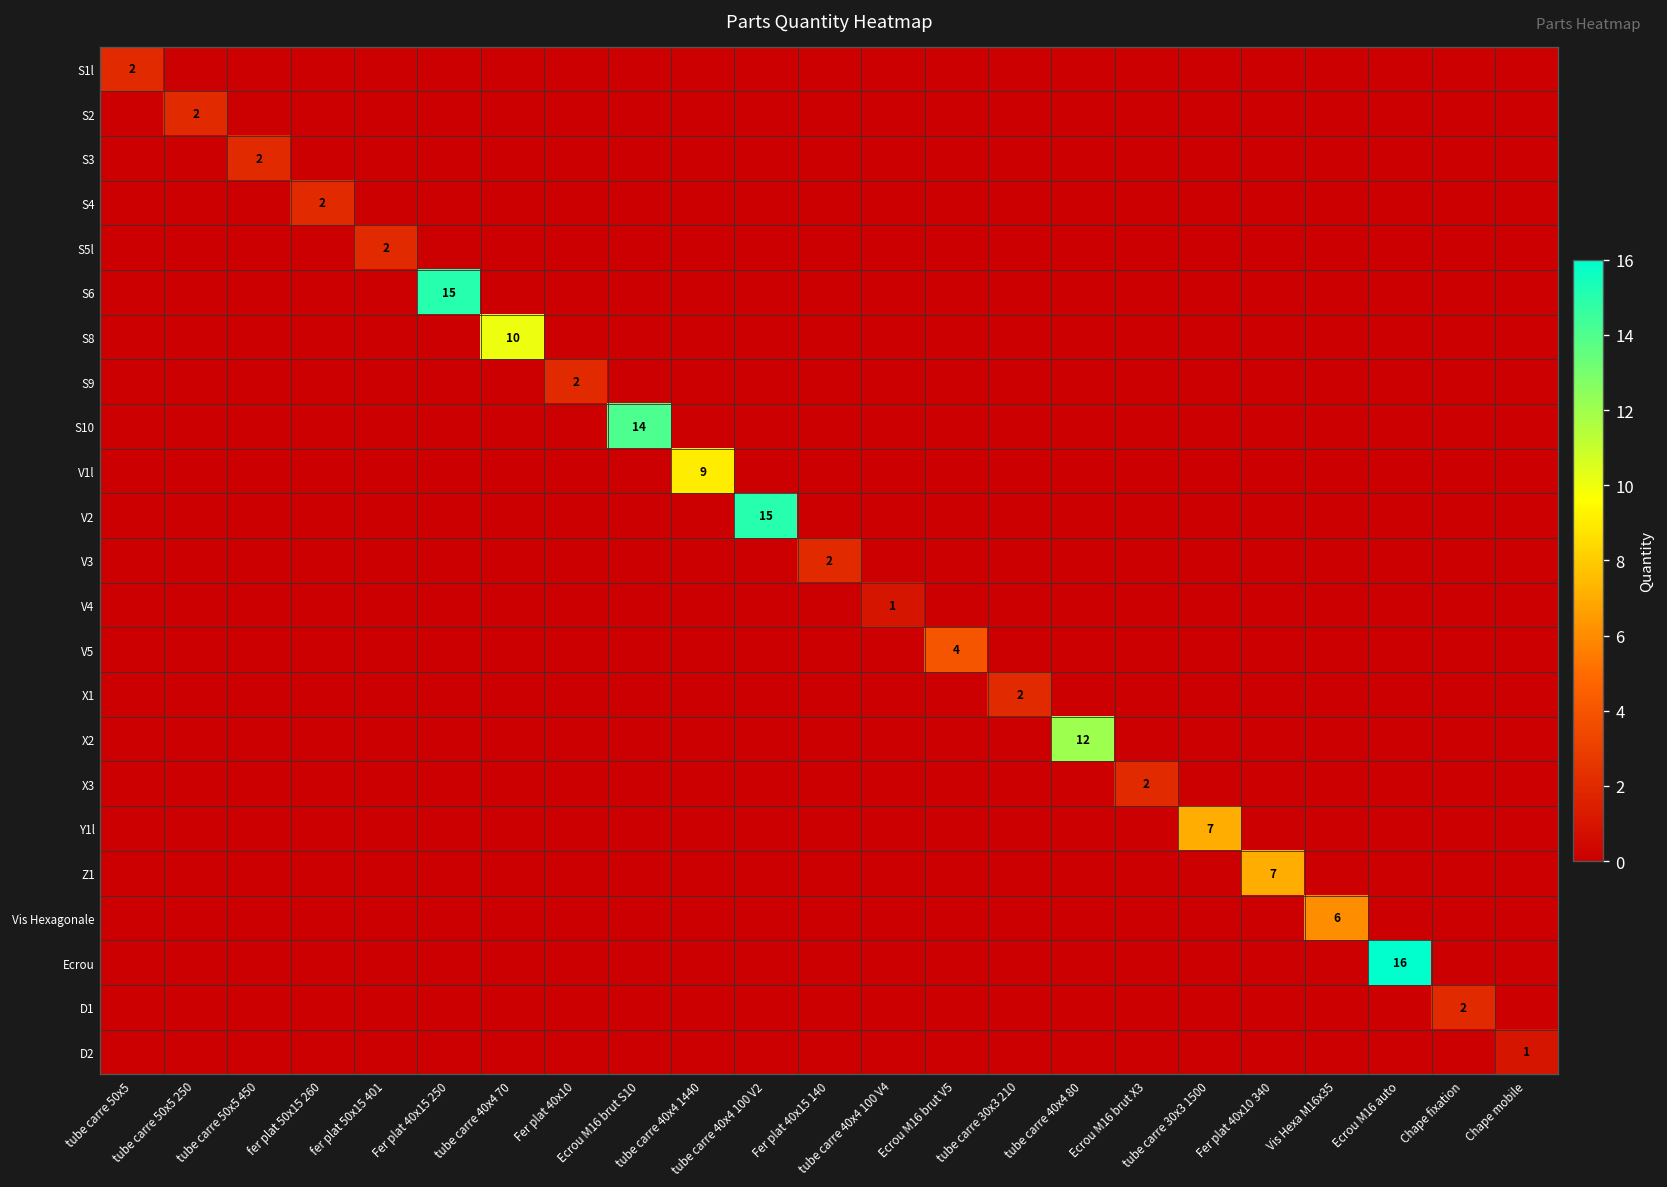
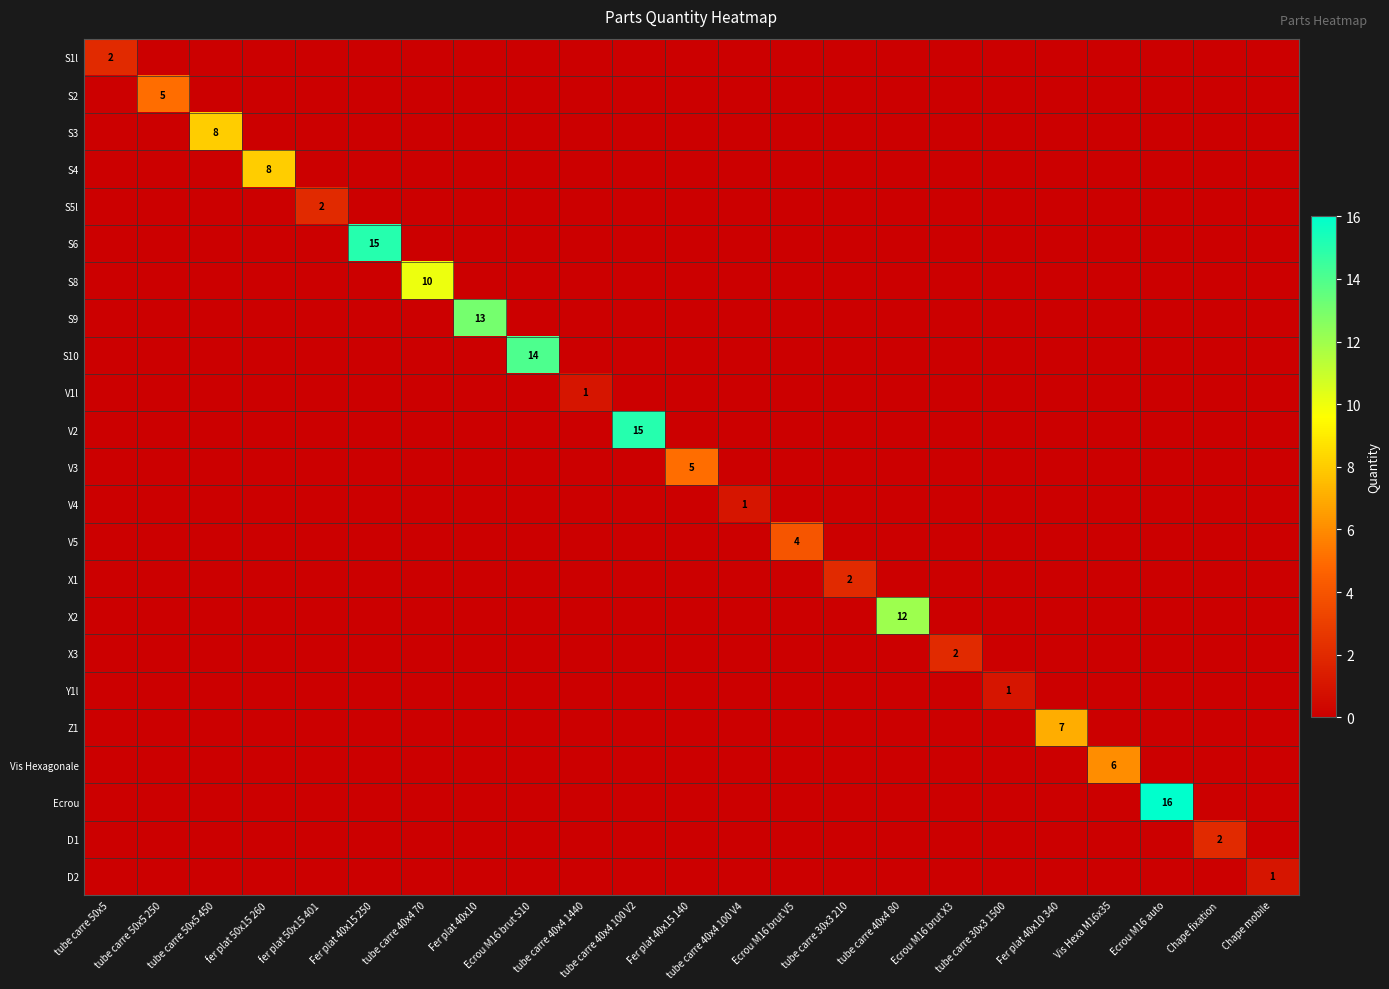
S2, tube carre 50x5 250: 2 -> 5
S3, tube carre 50x5 450: 2 -> 8
S4, fer plat 50x15 260: 2 -> 8
S9, Fer plat 40x10: 2 -> 13
V1l, tube carre 40x4 1440: 9 -> 1
V3, Fer plat 40x15 140: 2 -> 5
Y1l, tube carre 30x3 1500: 7 -> 1
